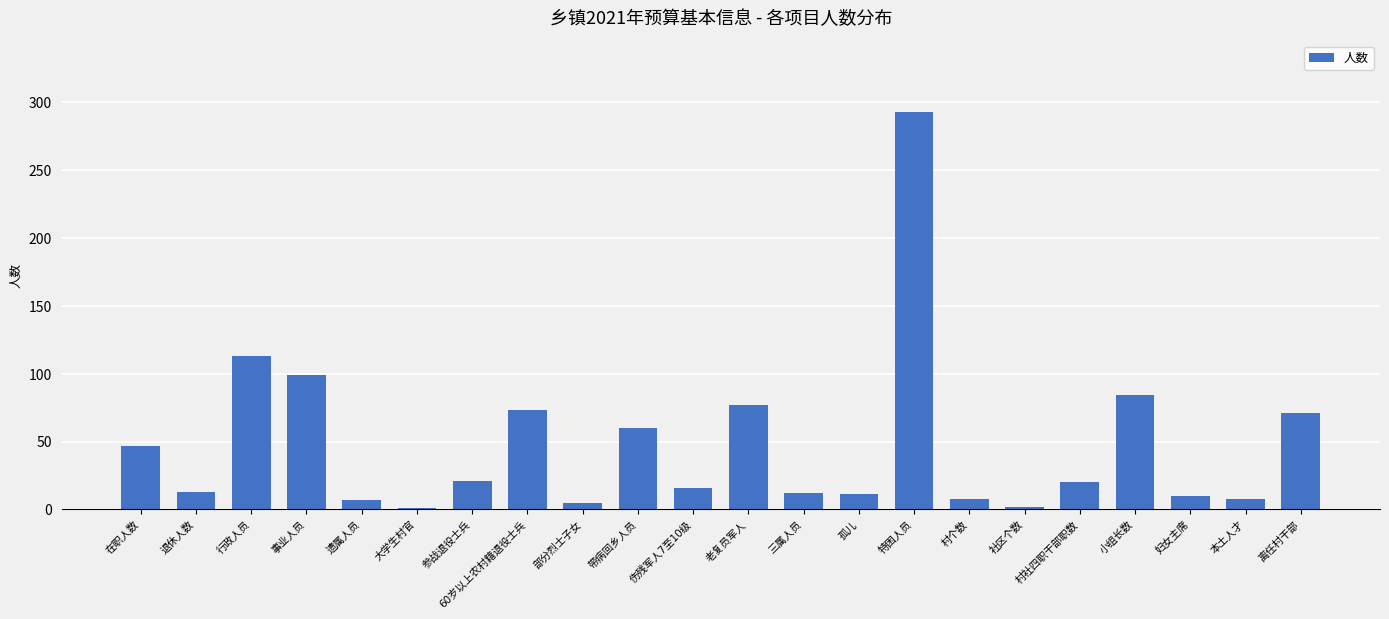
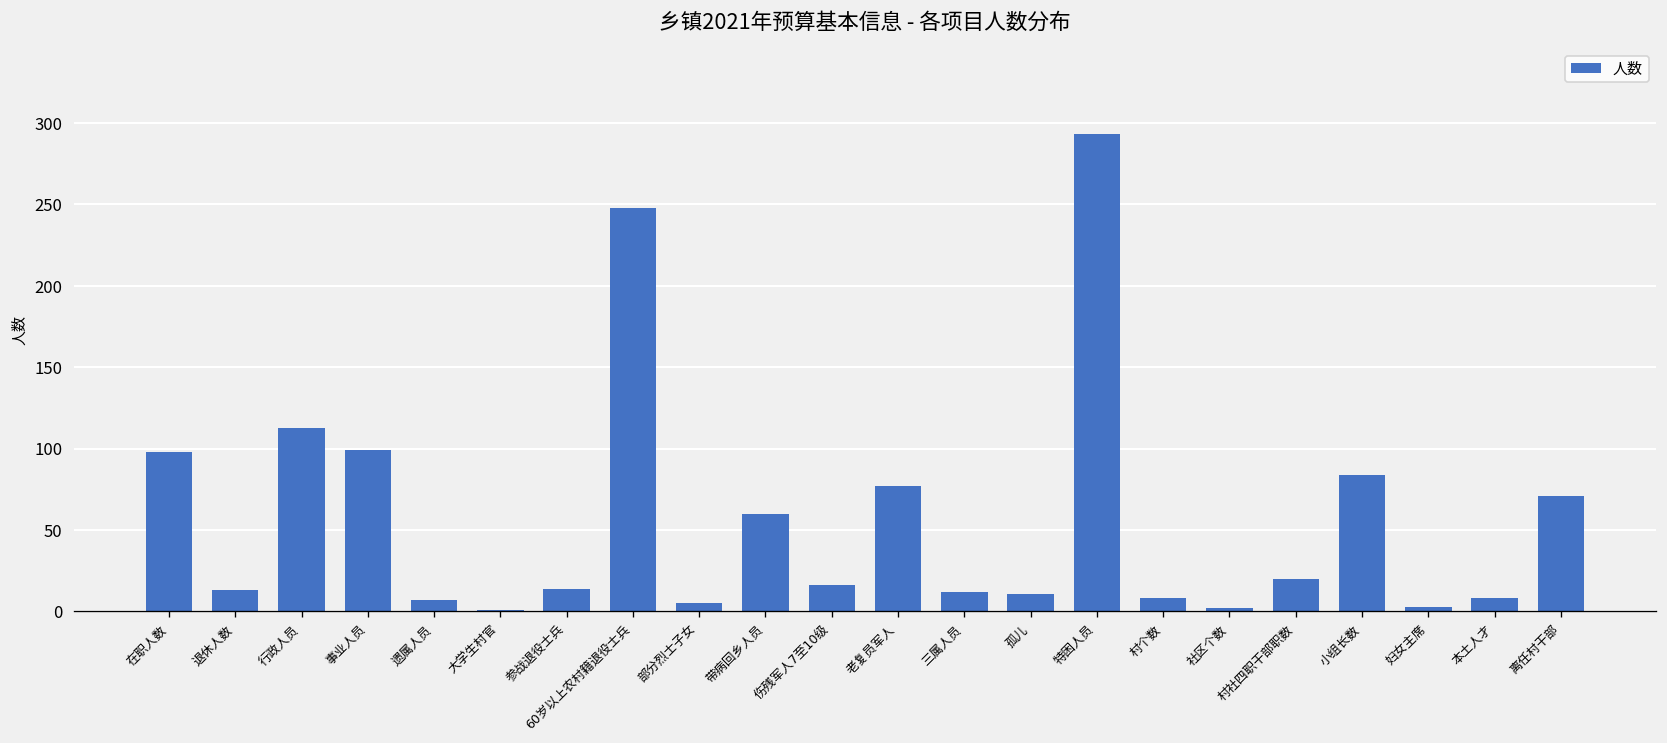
在职人数: 47 -> 98
参战退役士兵: 21 -> 14
60岁以上农村籍退役士兵: 73 -> 248
妇女主席: 10 -> 3
